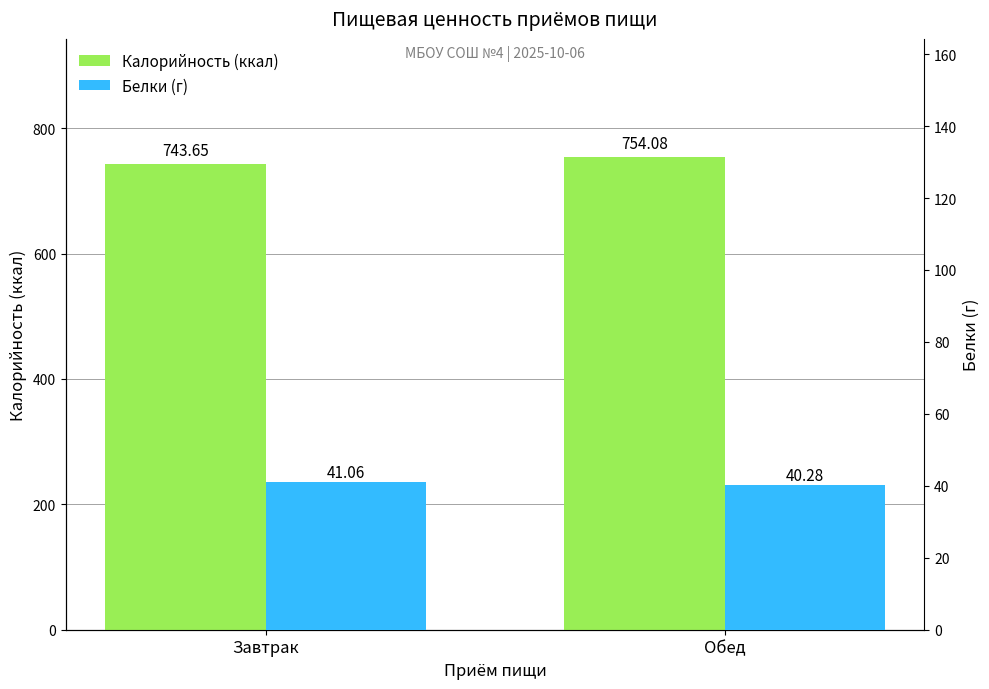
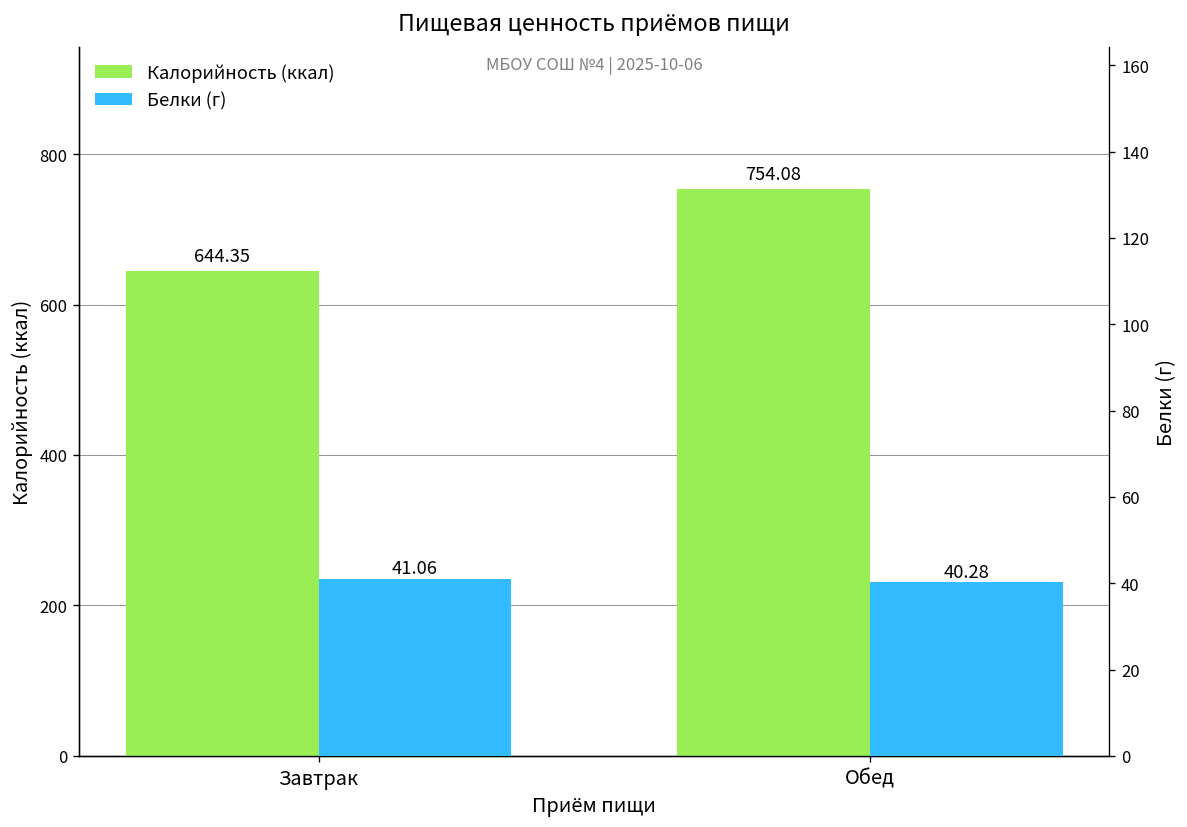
Калорийность (ккал), Завтрак: 743.65 -> 644.35
